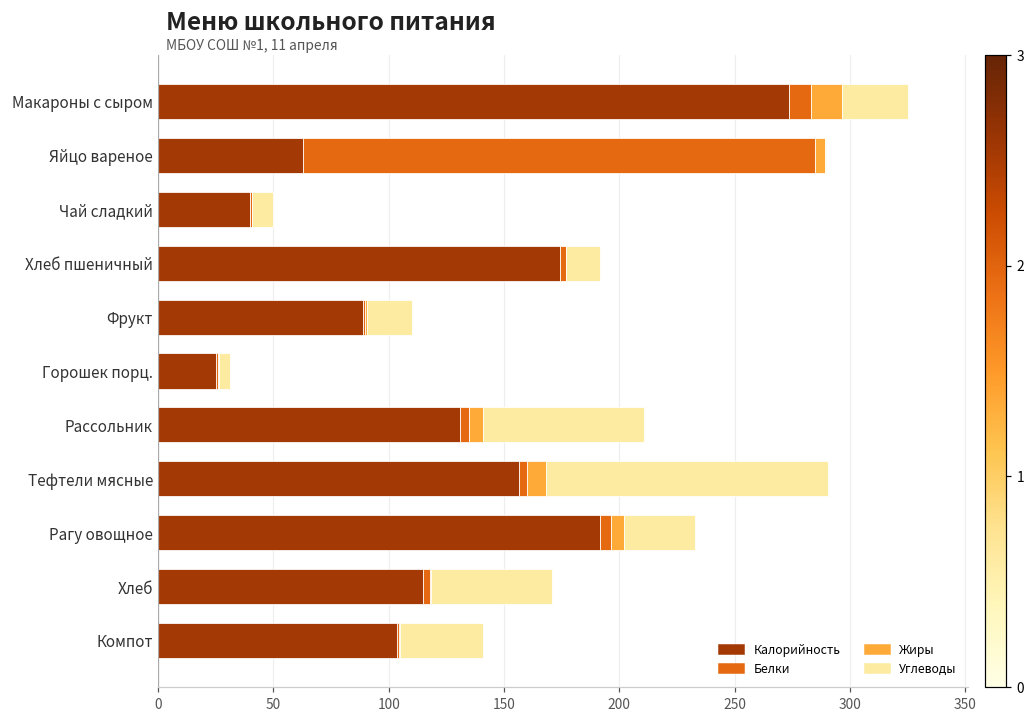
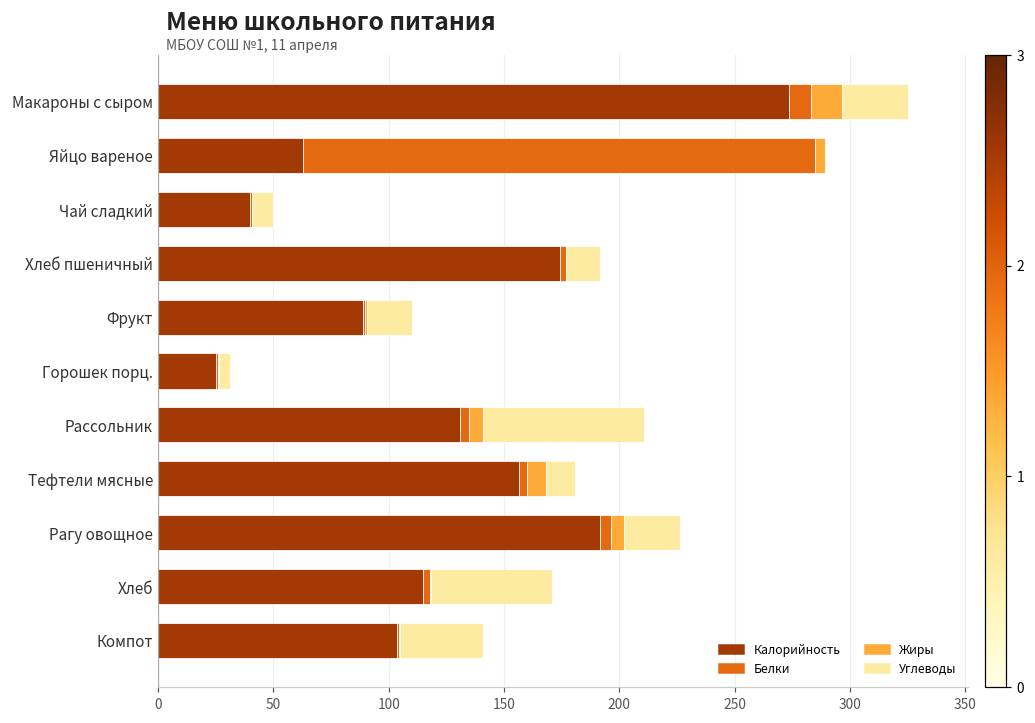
Углеводы, Тефтели мясные: 122 -> 12
Углеводы, Рагу овощное: 31 -> 24
